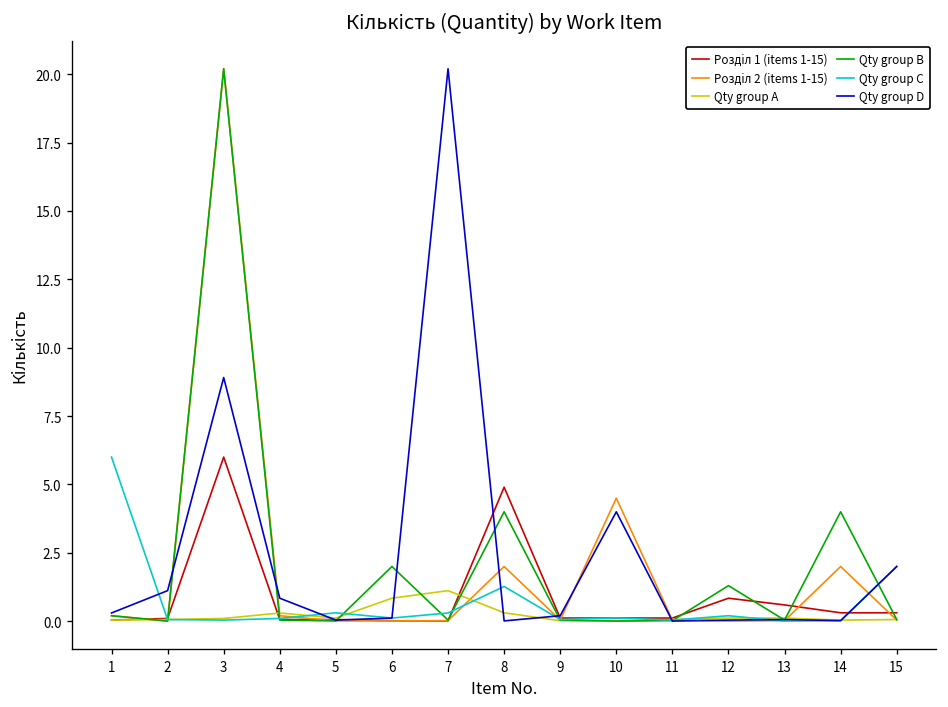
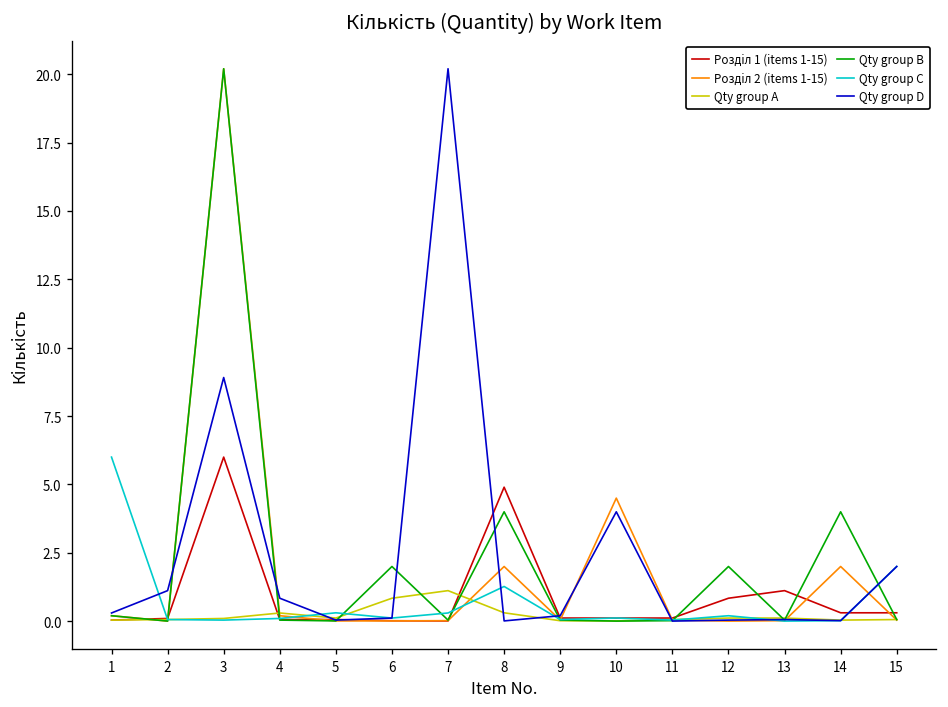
Qty group B, 12: 1.3 -> 2.0
Роздiл 1 (items 1-15), 13: 0.6 -> 1.1
